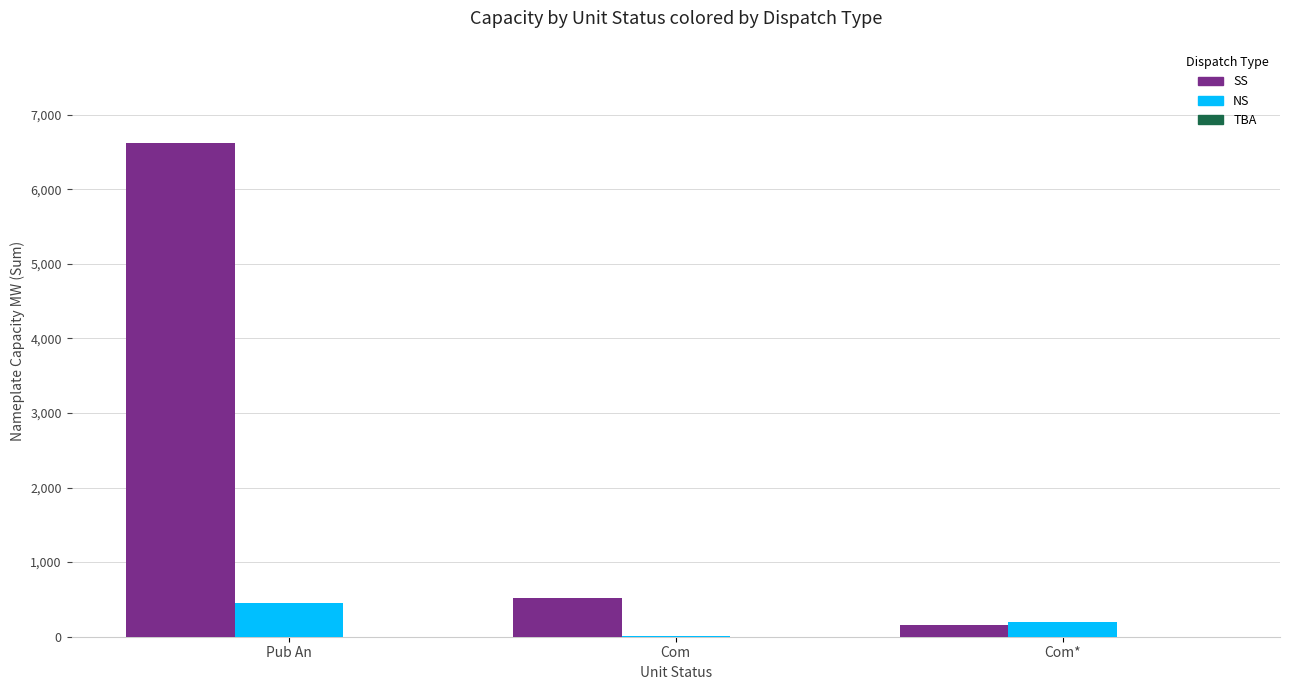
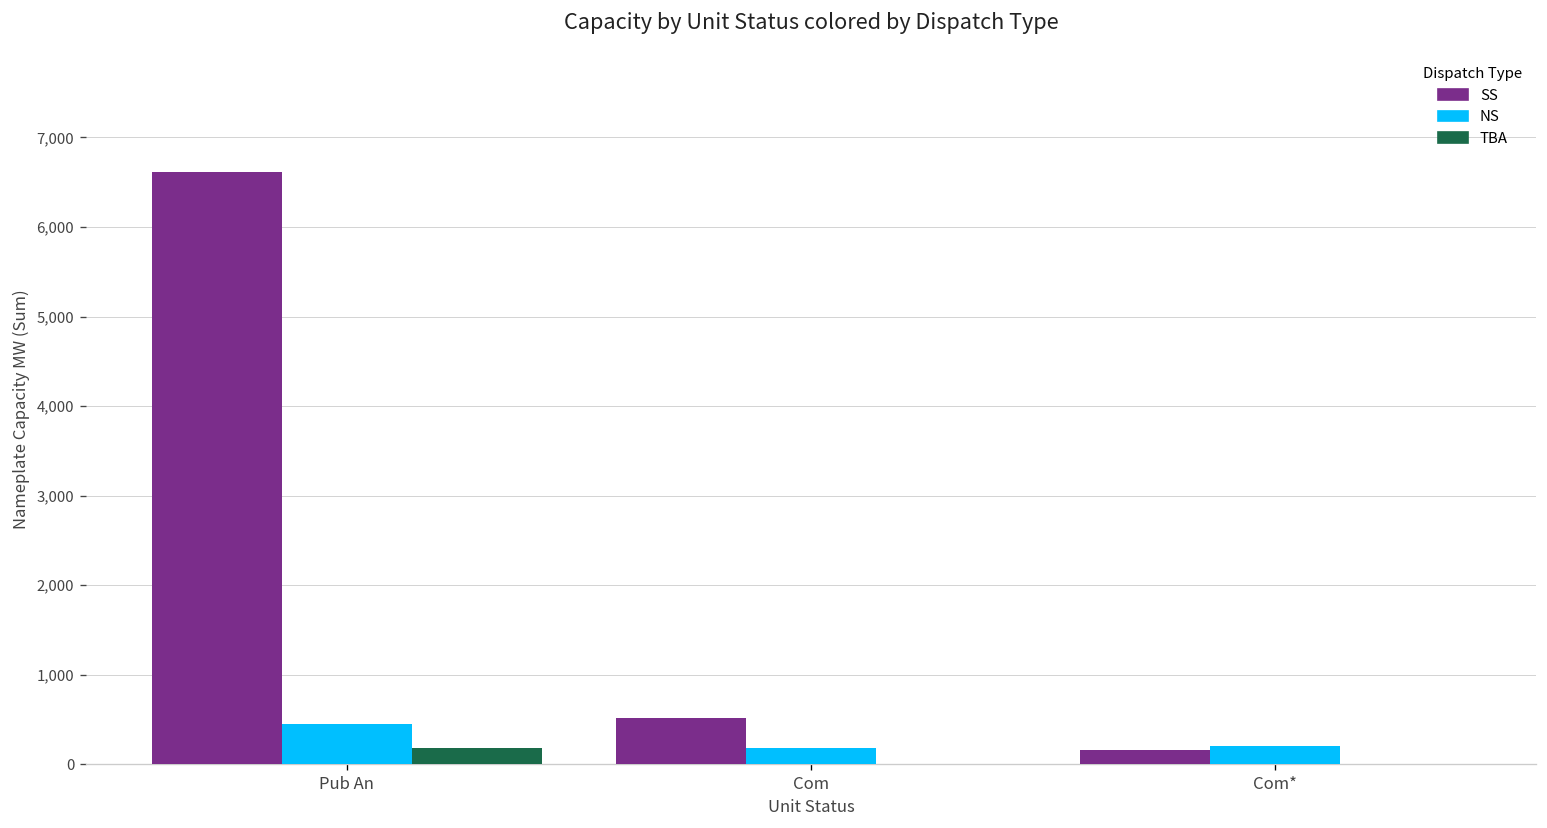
TBA, Pub An: 0 -> 200
NS, Com: 0 -> 200
